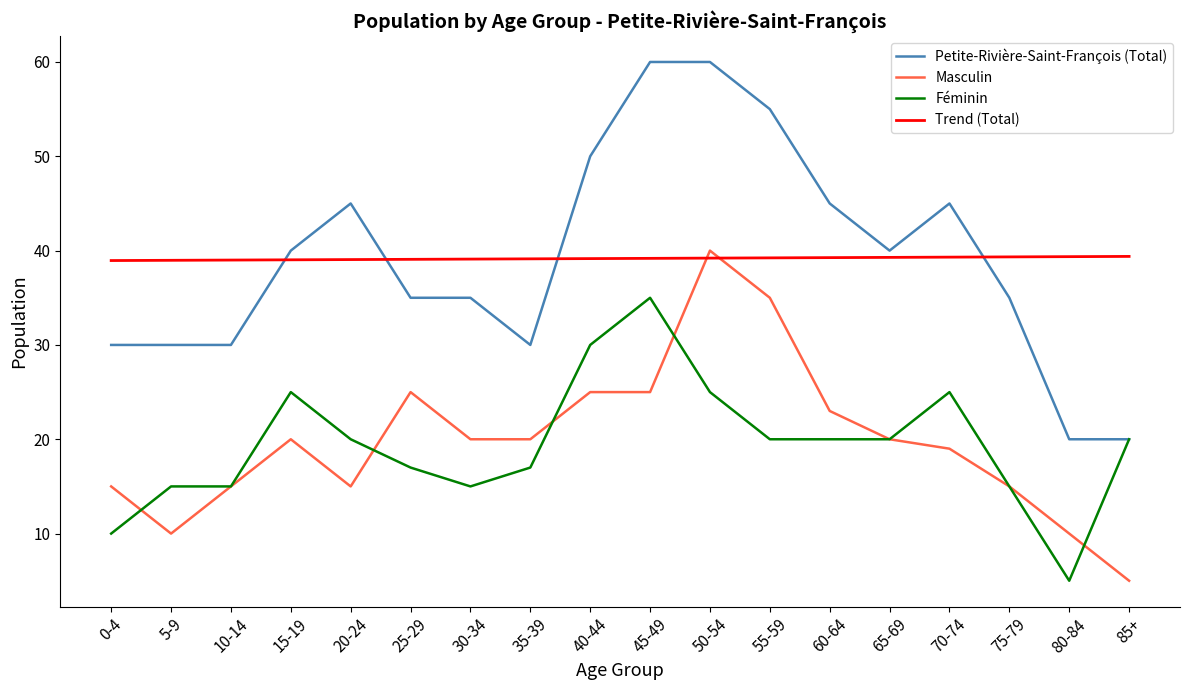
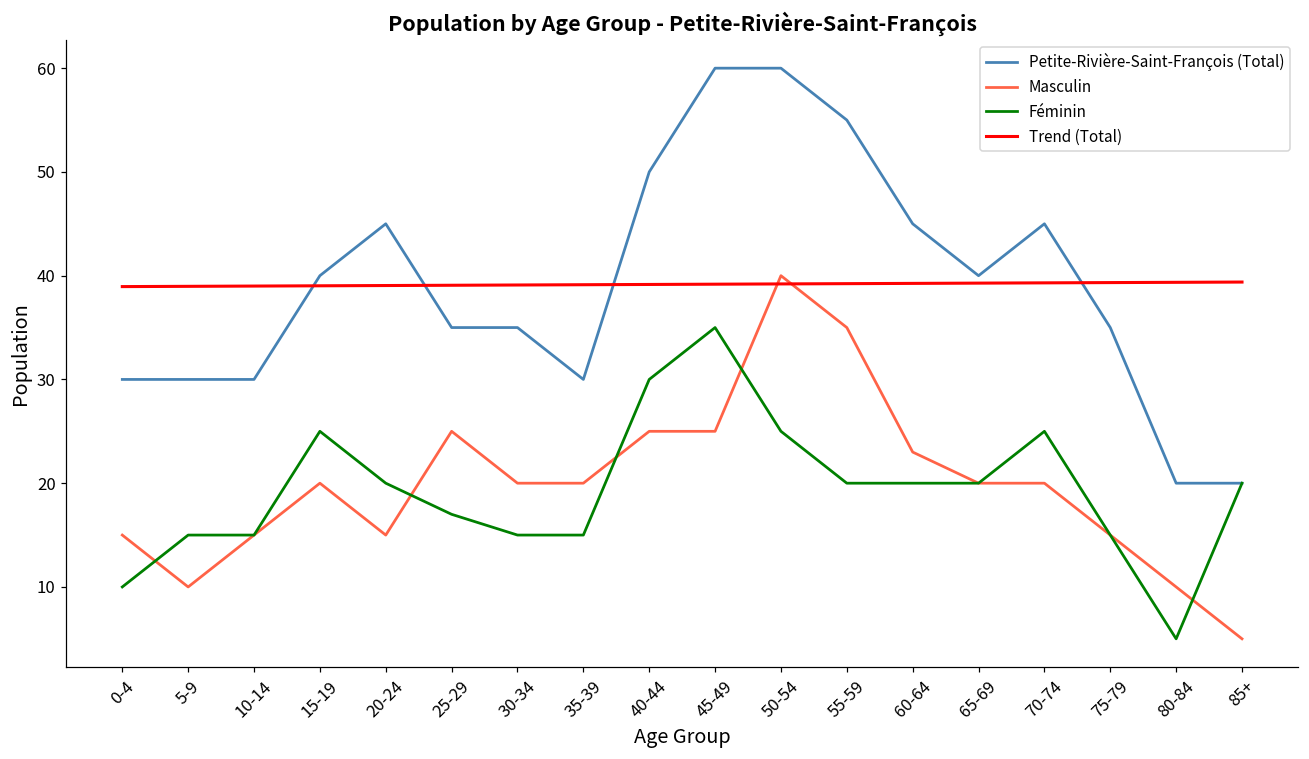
Féminin, 35-39: 17 -> 15
Masculin, 70-74: 19 -> 20
